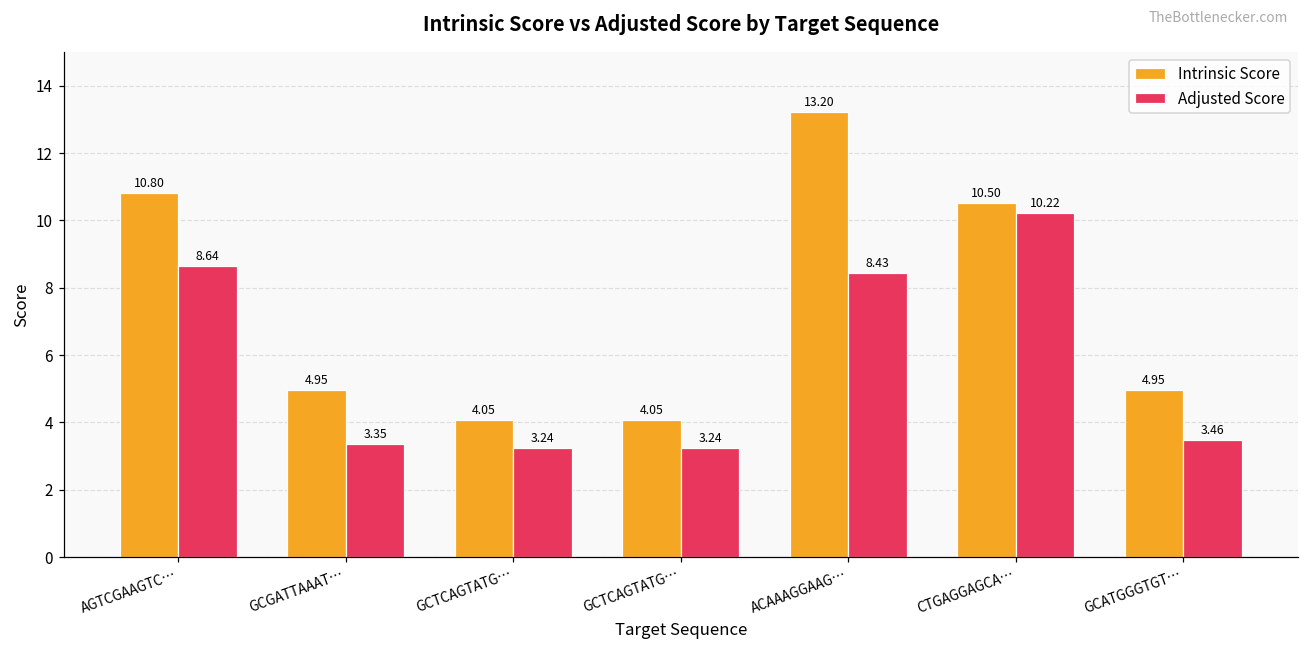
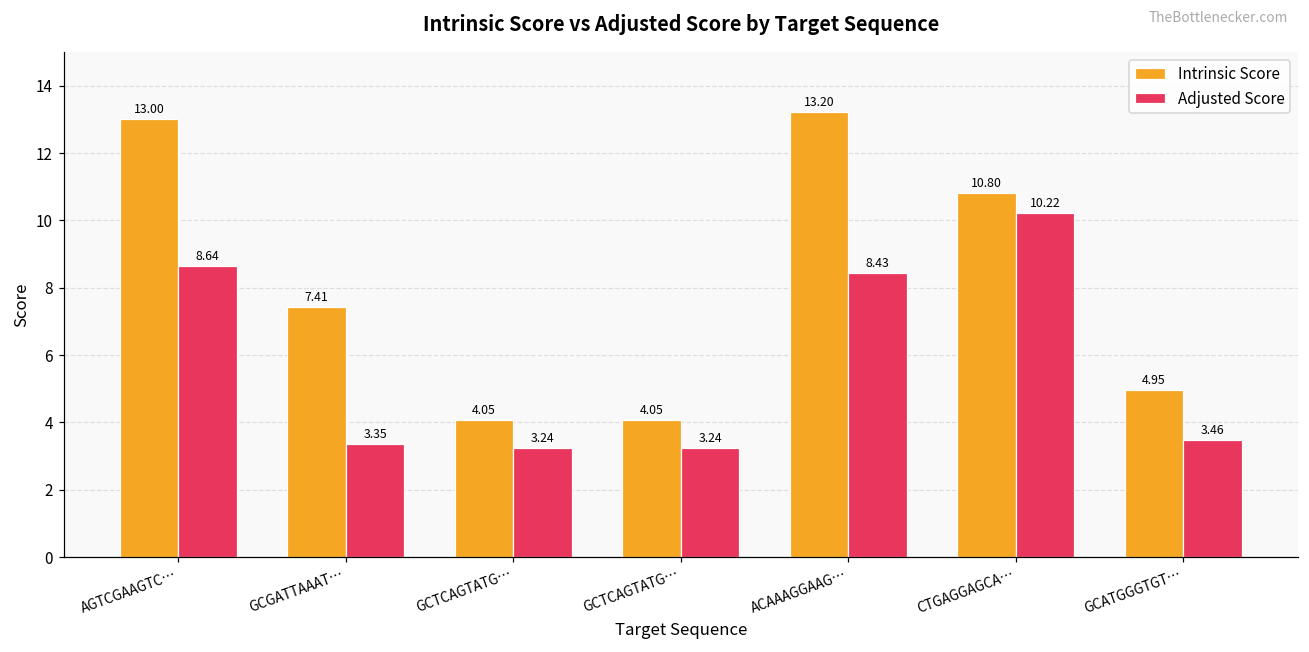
Intrinsic Score, AGTCGAAGTC…: 10.80 -> 13.00
Intrinsic Score, GCGATTAAAT…: 4.95 -> 7.41
Intrinsic Score, CTGAGGAGCA…: 10.50 -> 10.80
